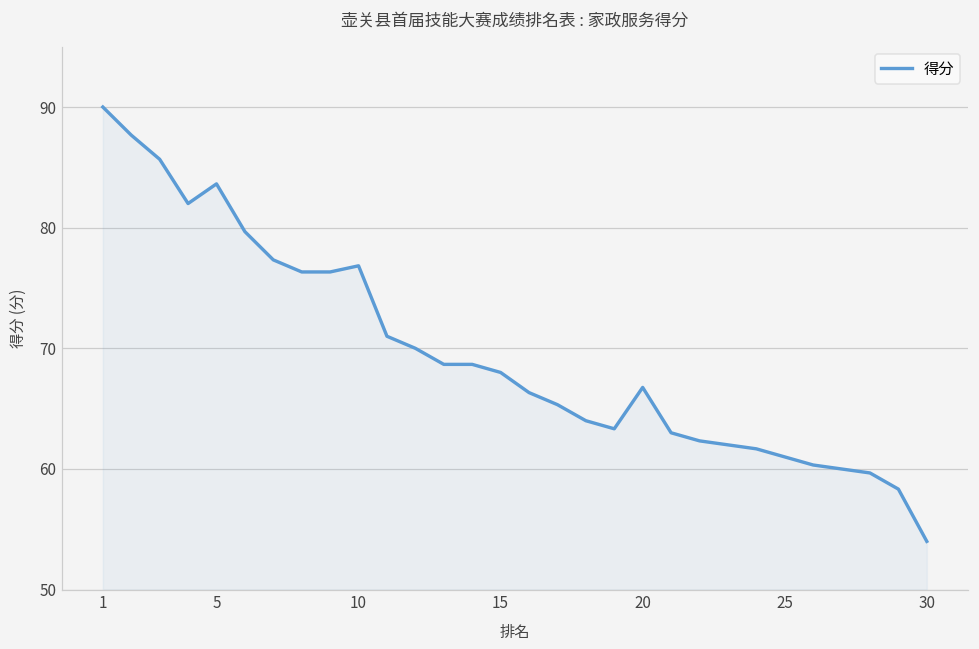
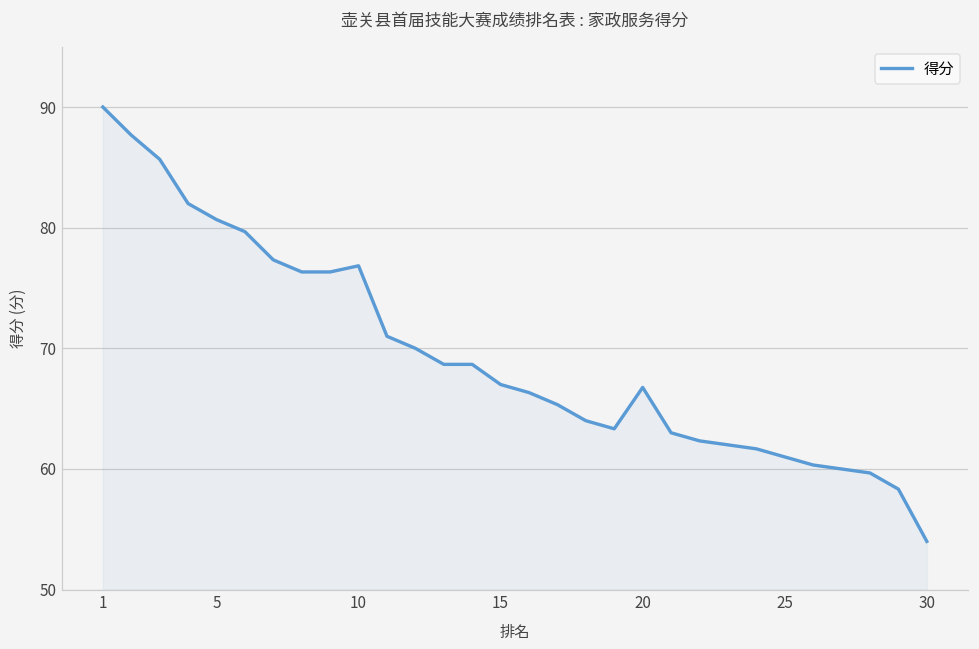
5: 83.6 -> 80.7
15: 68 -> 67
